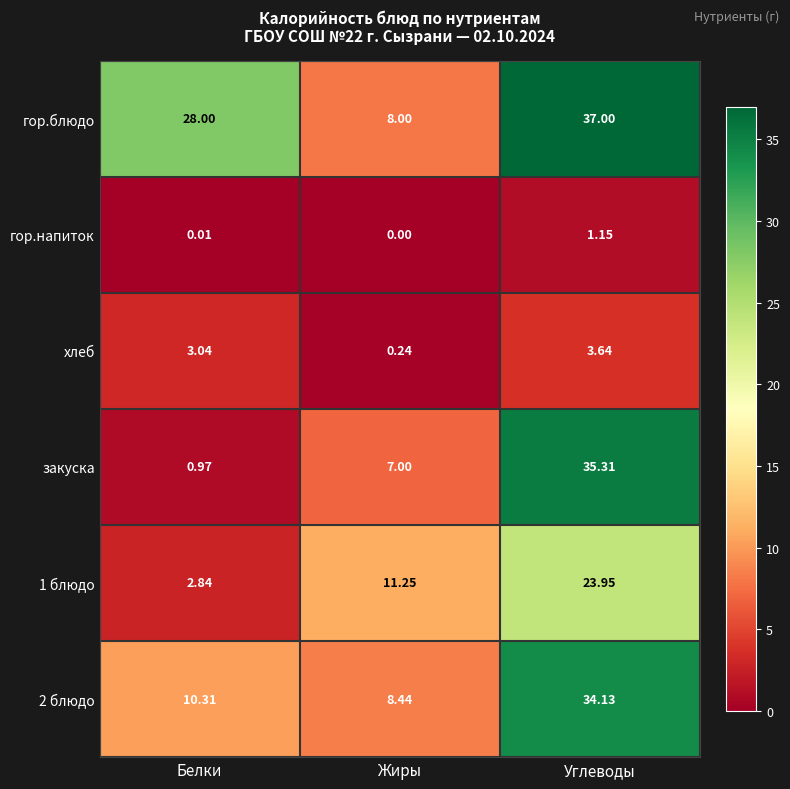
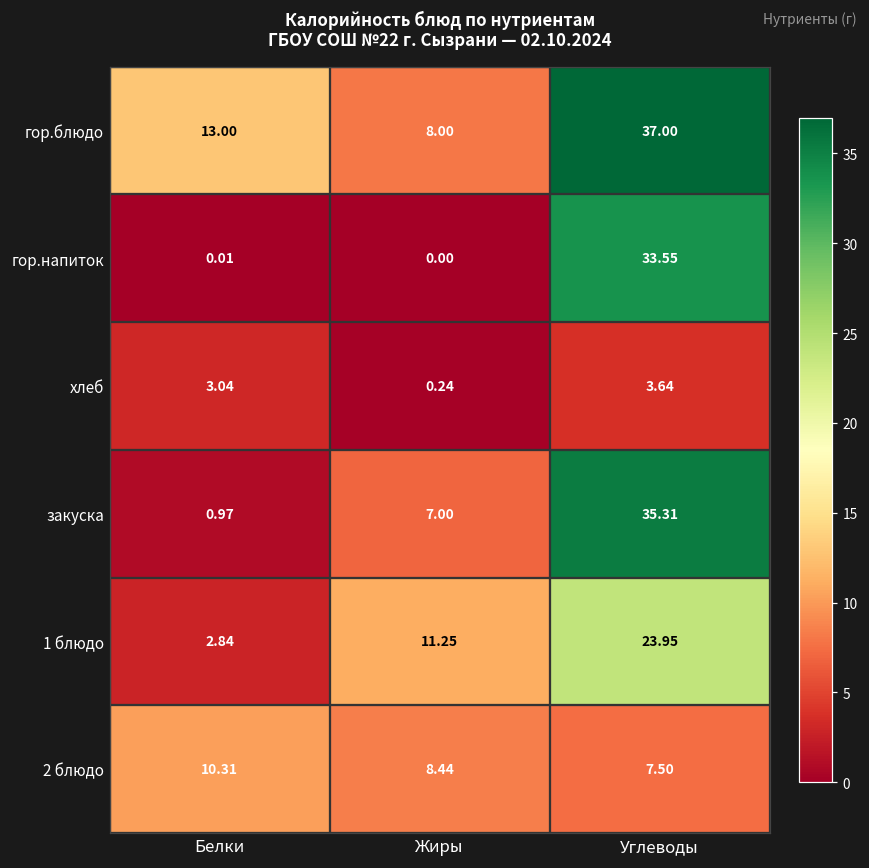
гор.блюдо, Белки: 28.00 -> 13.00
гор.напиток, Углеводы: 1.15 -> 33.55
2 блюдо, Углеводы: 34.13 -> 7.50
